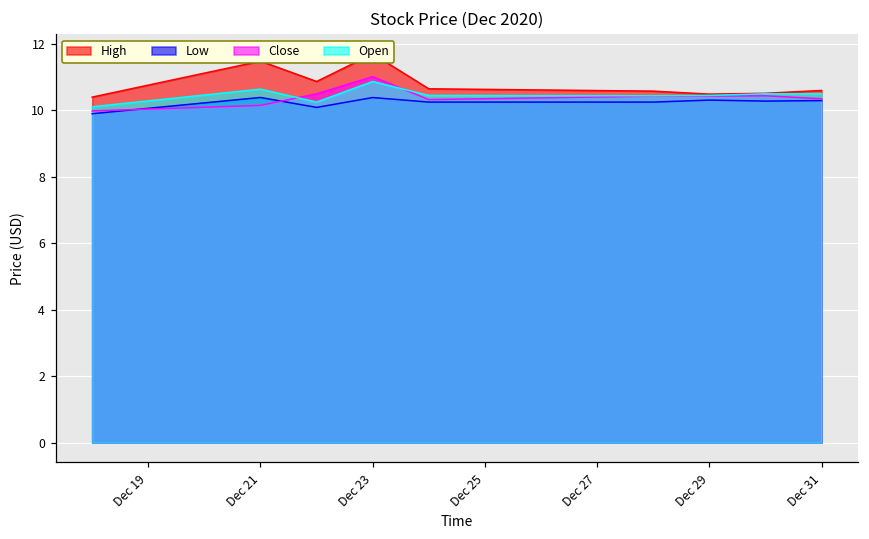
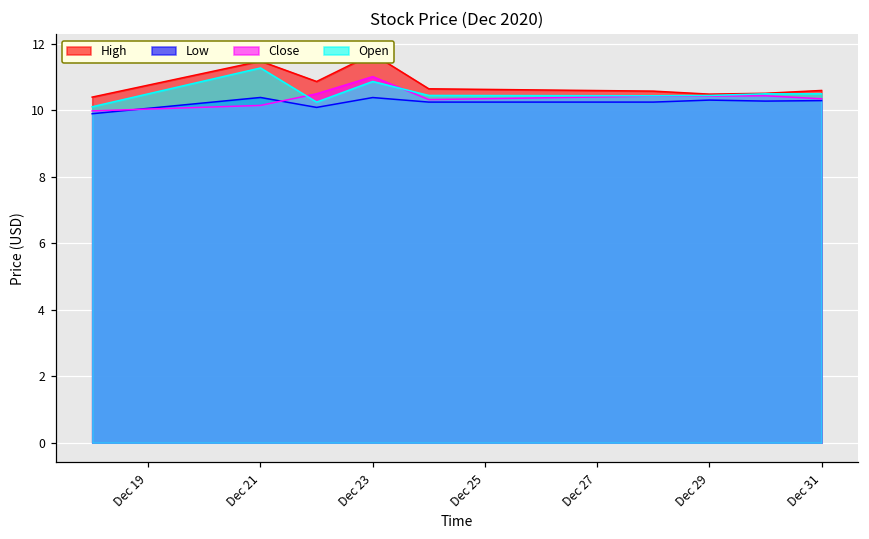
Open, Dec 21: 10.6 -> 11.3
